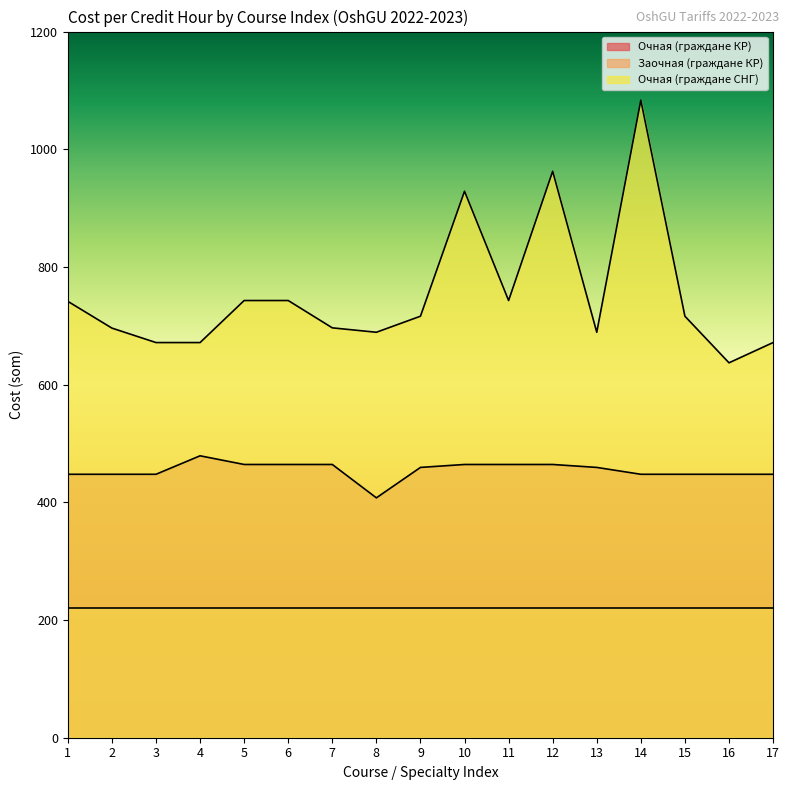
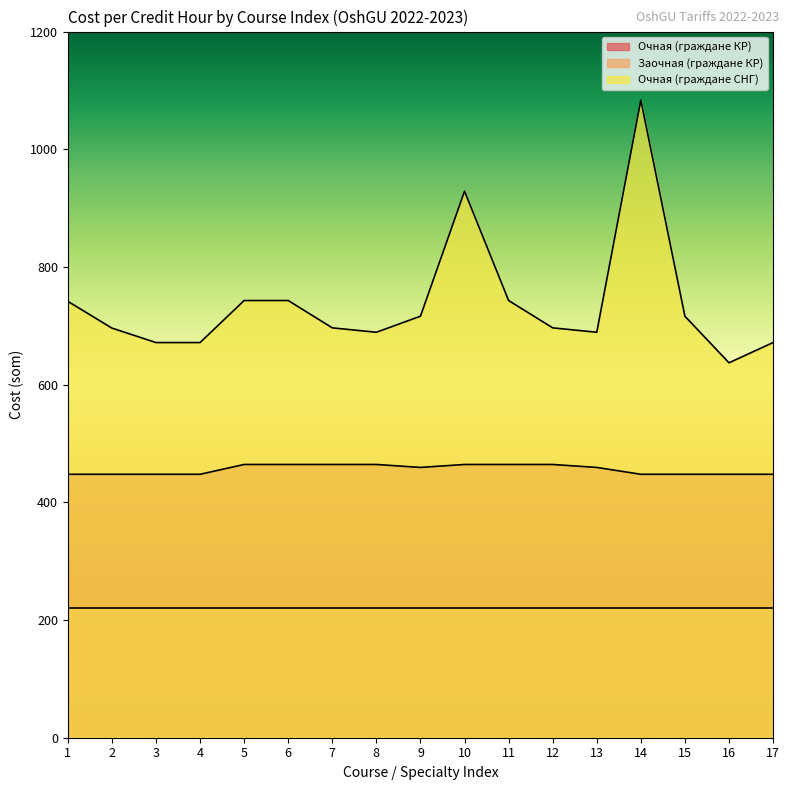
Очная (граждане КР), 4: 480 -> 450
Очная (граждане КР), 8: 410 -> 460
Очная (граждане СНГ), 12: 960 -> 700
